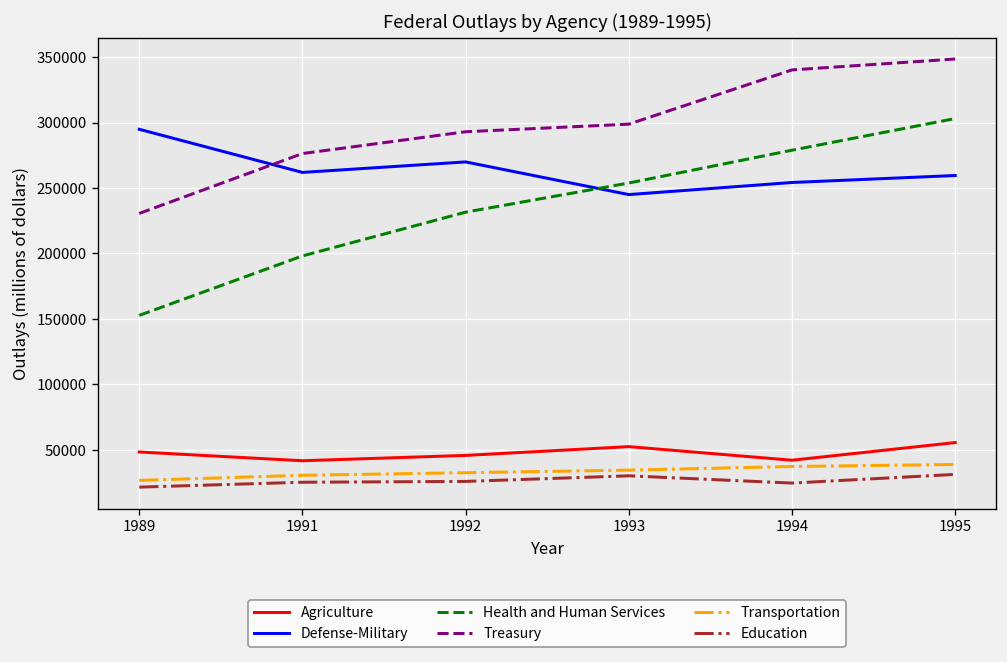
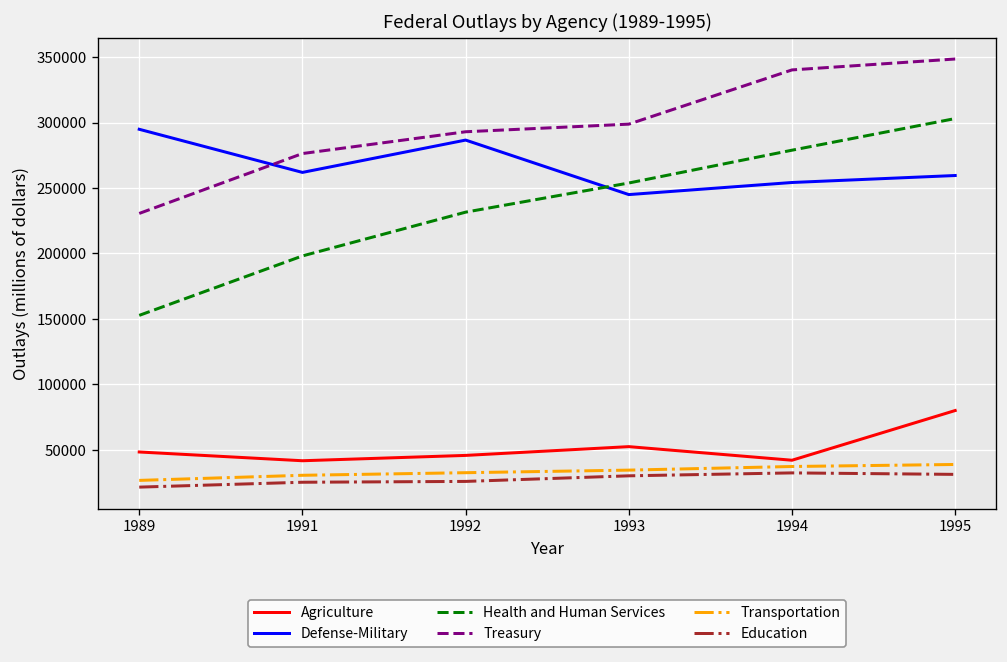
Defense-Military, 1992: 270000 -> 287000
Education, 1994: 25000 -> 32000
Agriculture, 1995: 56000 -> 80000
